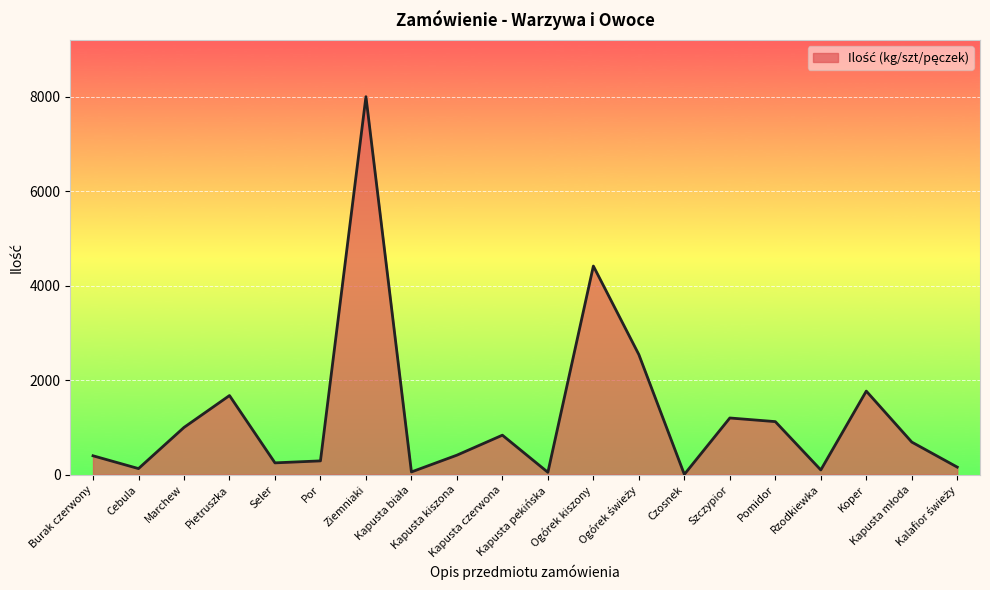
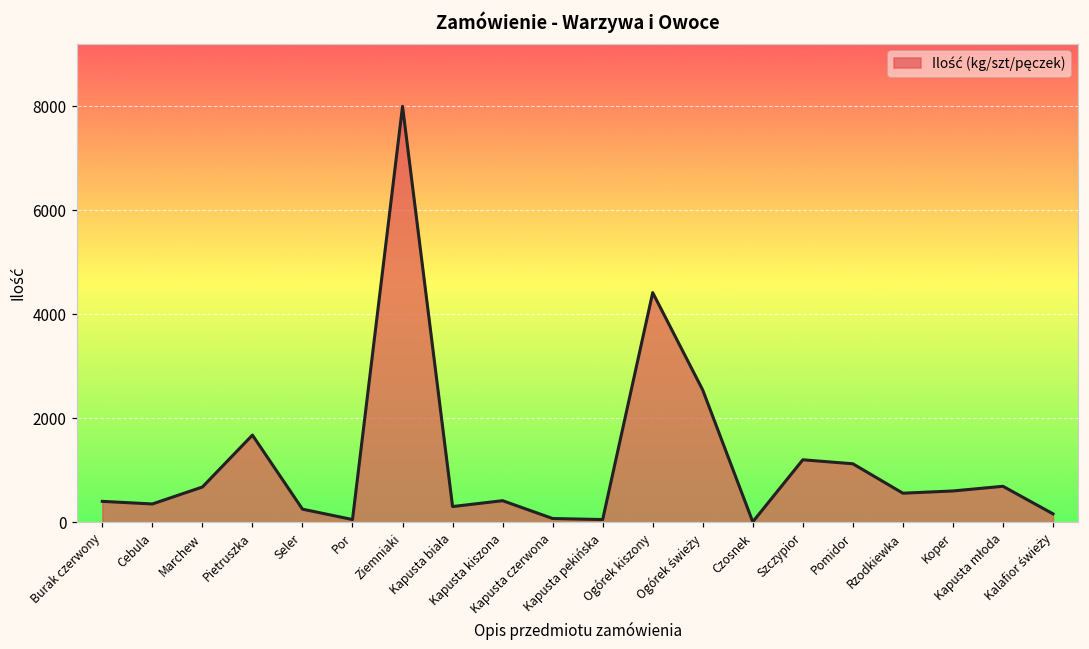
Cebula: 100 -> 400
Marchew: 1000 -> 700
Por: 300 -> 100
Kapusta biała: 100 -> 300
Kapusta czerwona: 800 -> 100
Rzodkiewka: 100 -> 600
Koper: 1800 -> 600
